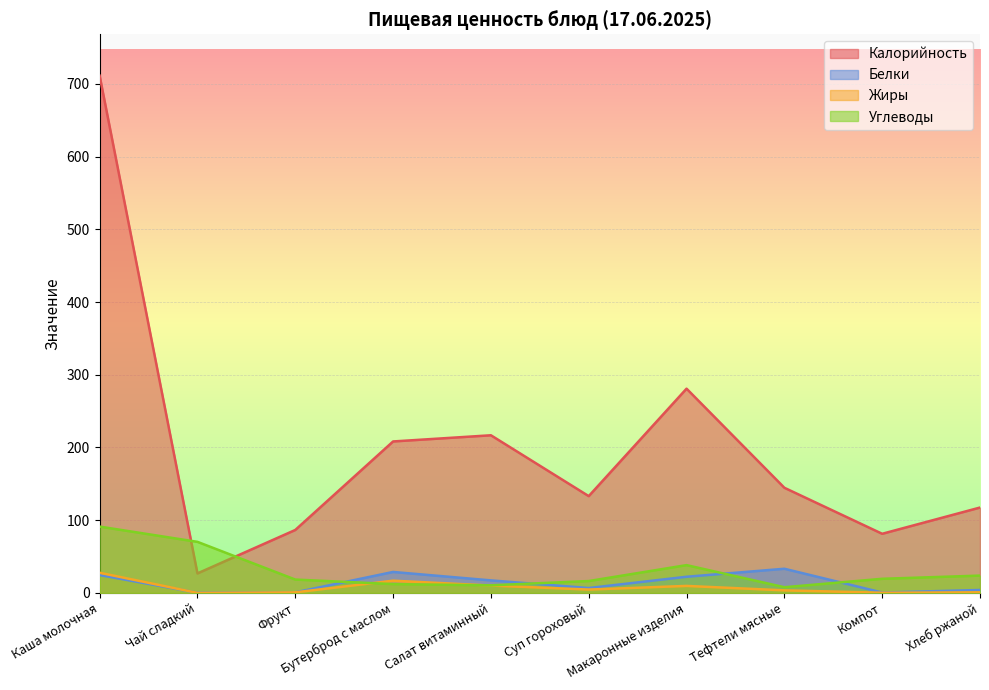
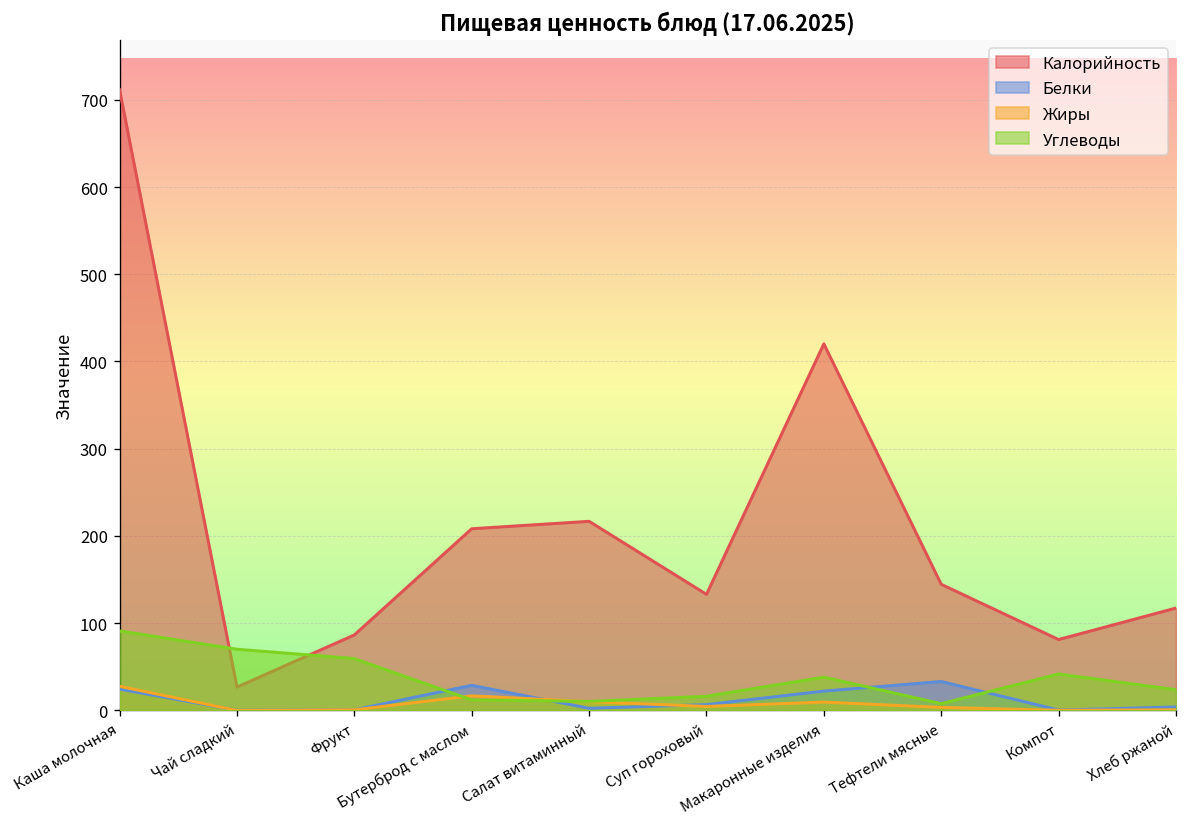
Углеводы, Фрукт: 20 -> 60
Белки, Салат витаминный: 20 -> 0
Калорийность, Макаронные изделия: 280 -> 420
Углеводы, Компот: 20 -> 40
